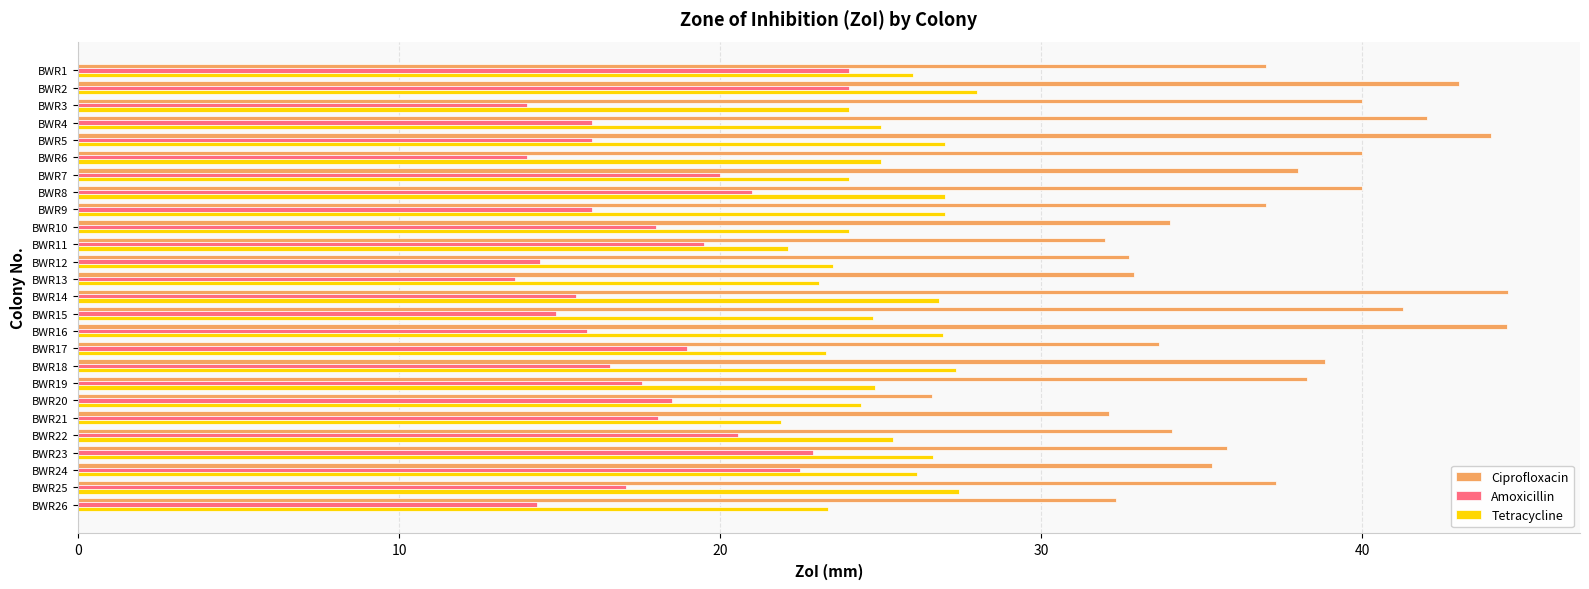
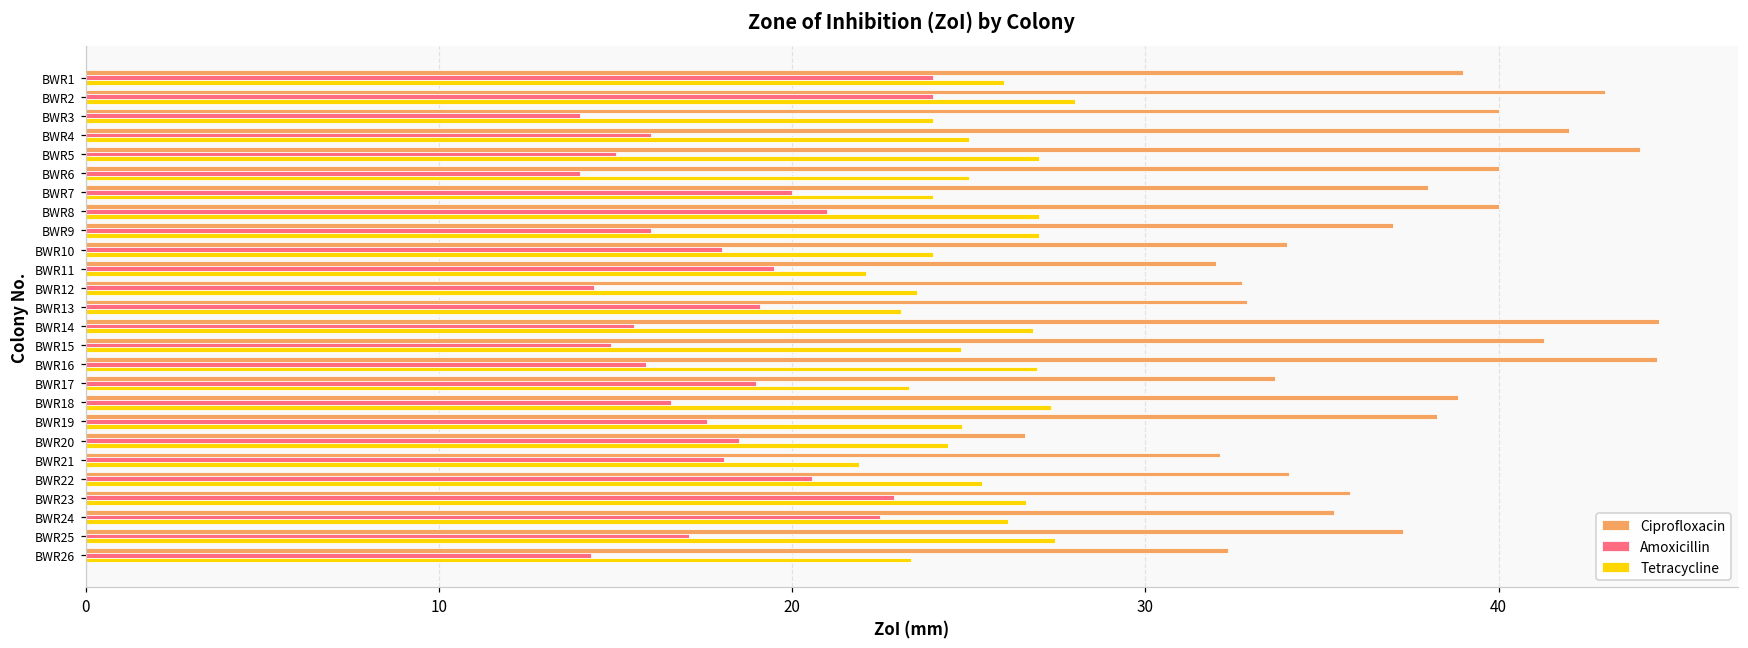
Ciprofloxacin, BWR1: 37 -> 39
Amoxicillin, BWR5: 16 -> 15
Amoxicillin, BWR13: 13.6 -> 19.1
